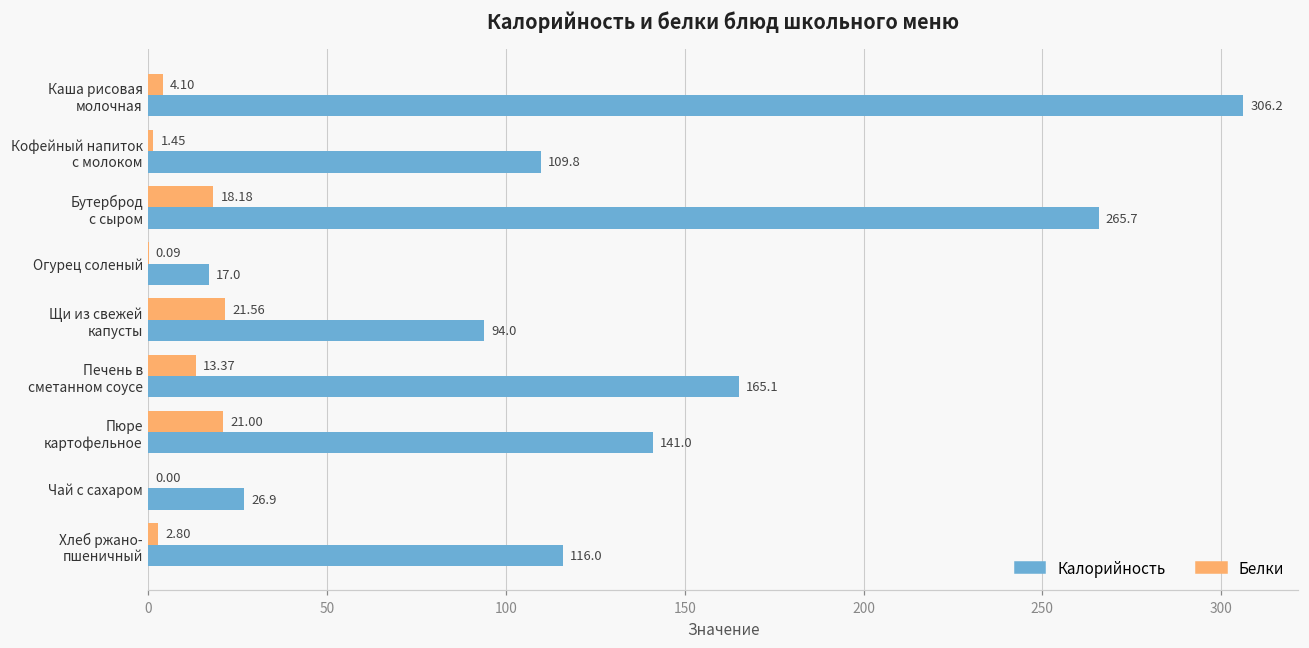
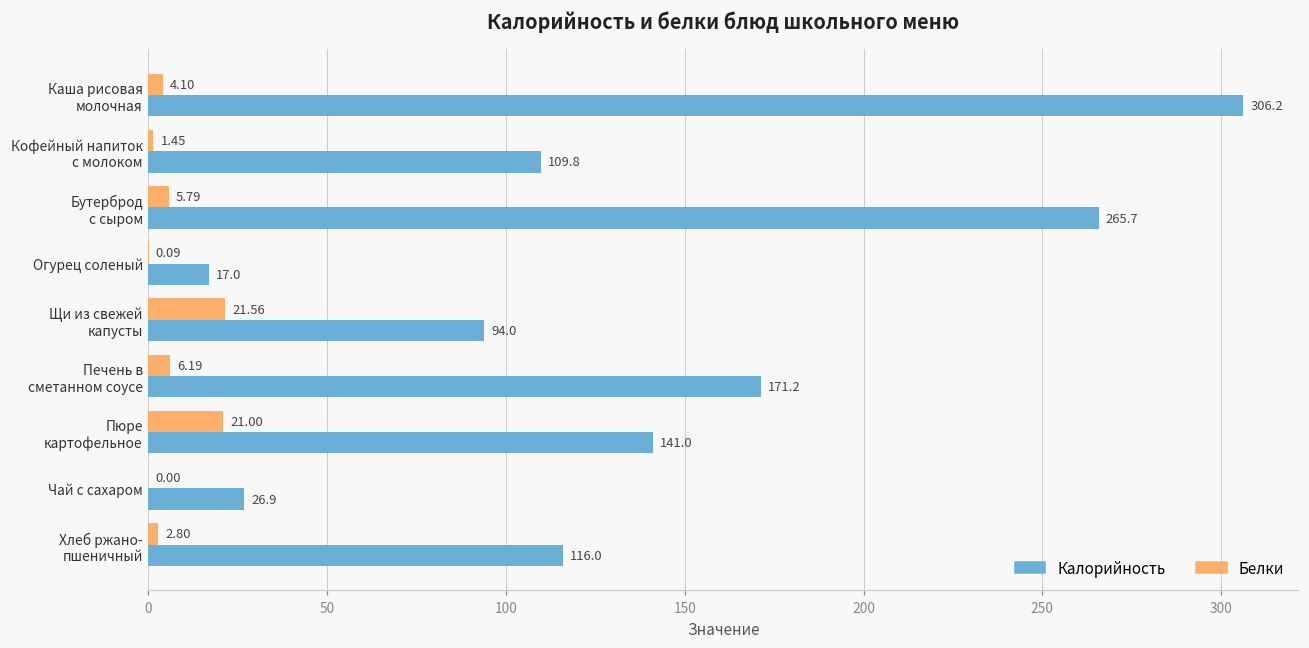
Белки, Бутерброд с сыром: 18.18 -> 5.79
Белки, Печень в сметанном соусе: 13.37 -> 6.19
Калорийность, Печень в сметанном соусе: 165.1 -> 171.2
